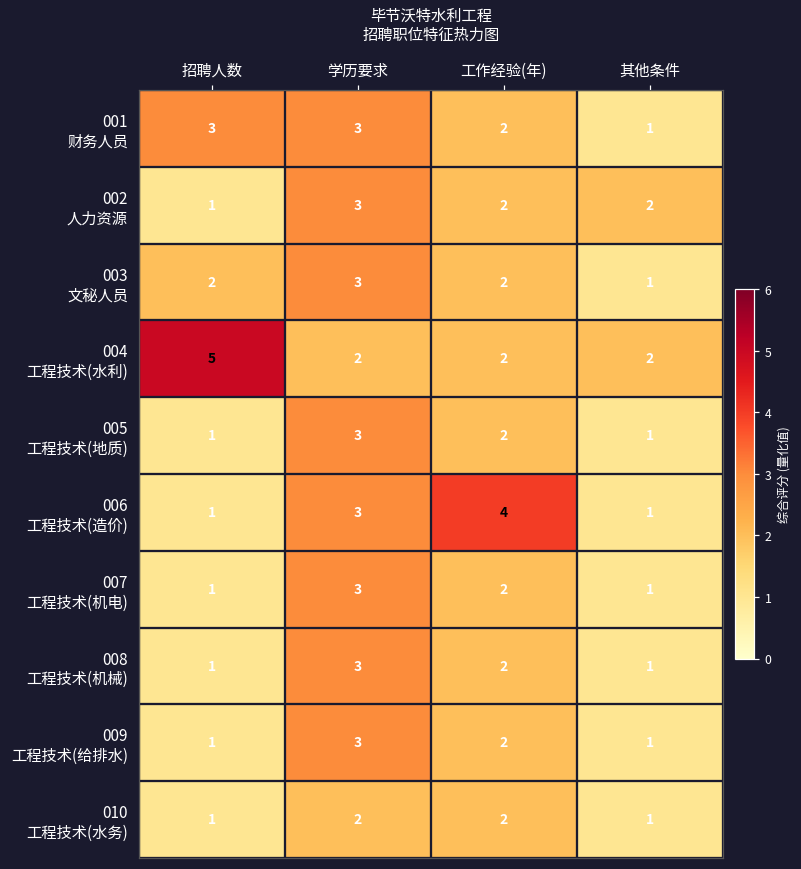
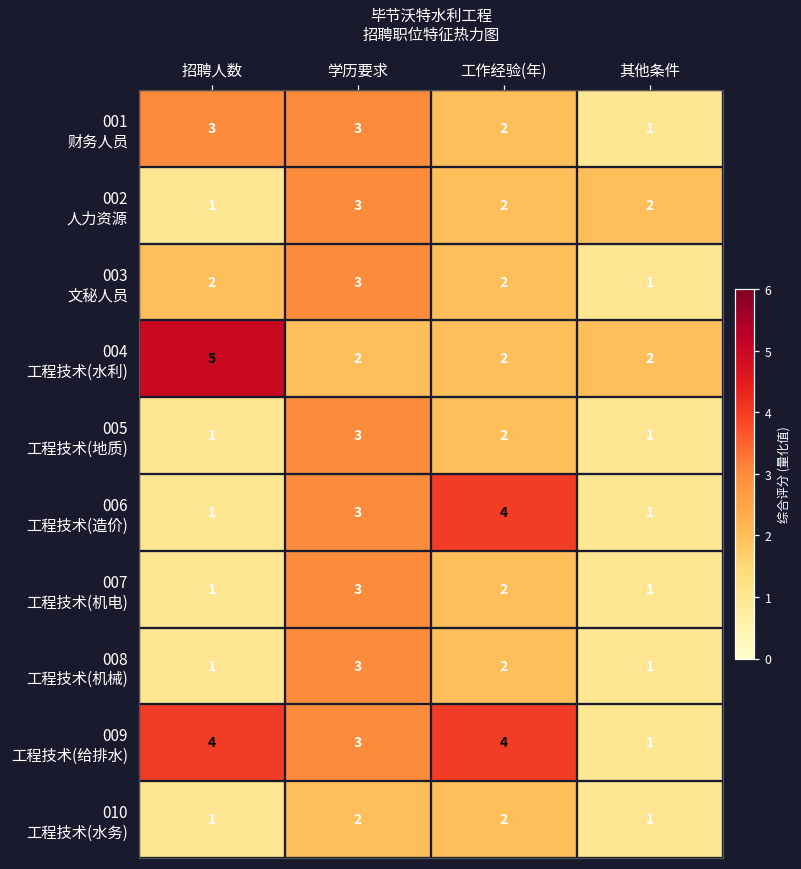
009 工程技术(给排水), 招聘人数: 1 -> 4
009 工程技术(给排水), 工作经验(年): 2 -> 4
